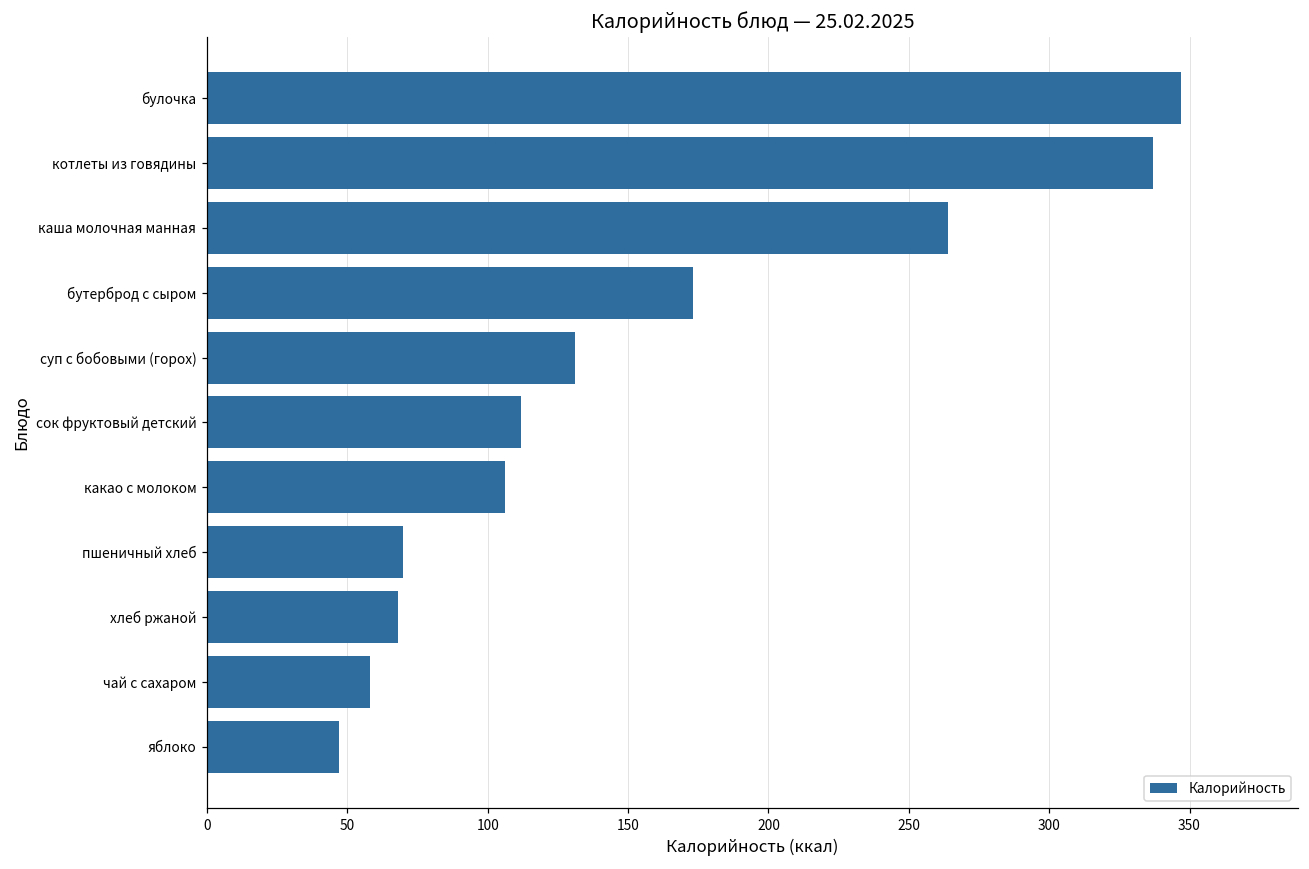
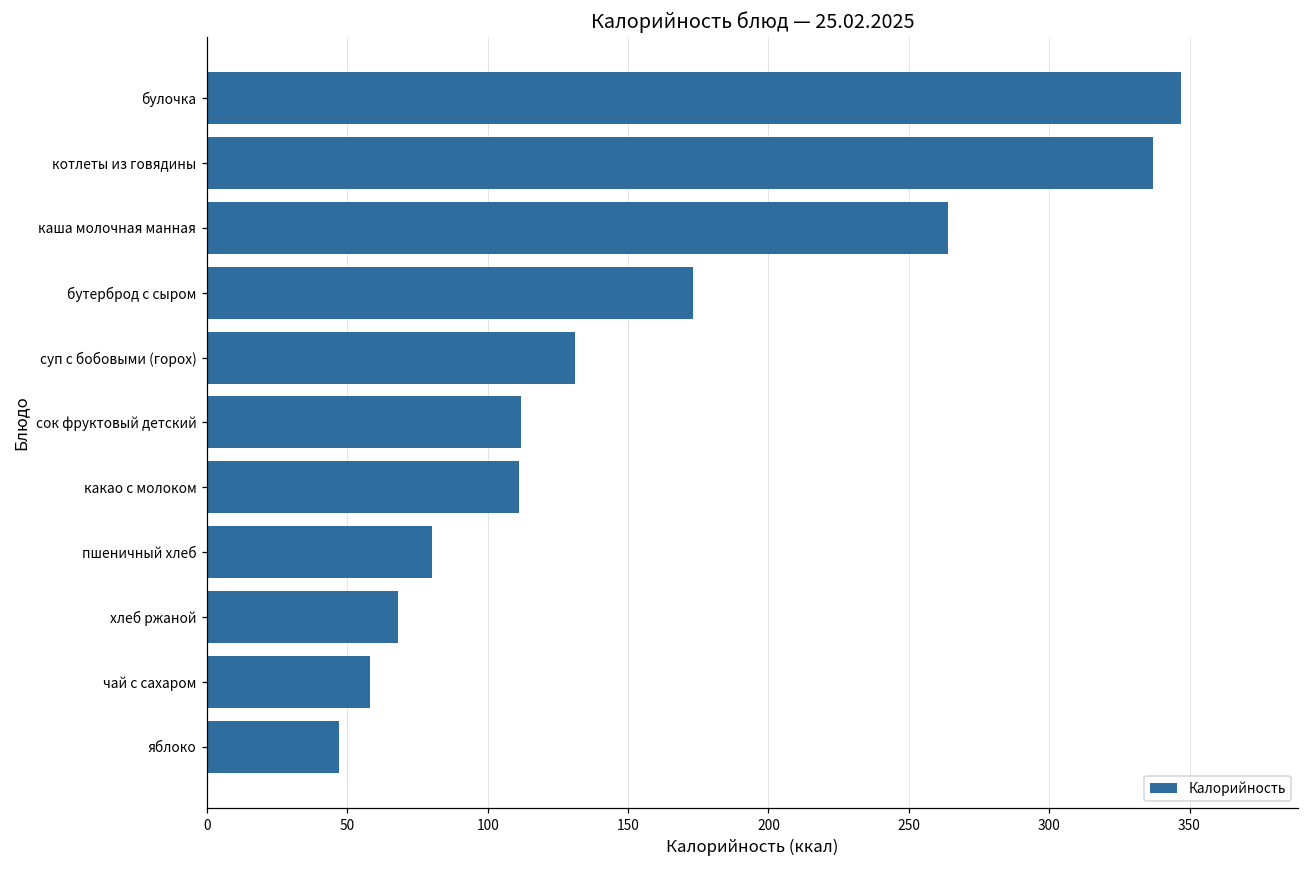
какао с молоком: 106 -> 111
пшеничный хлеб: 70 -> 80
